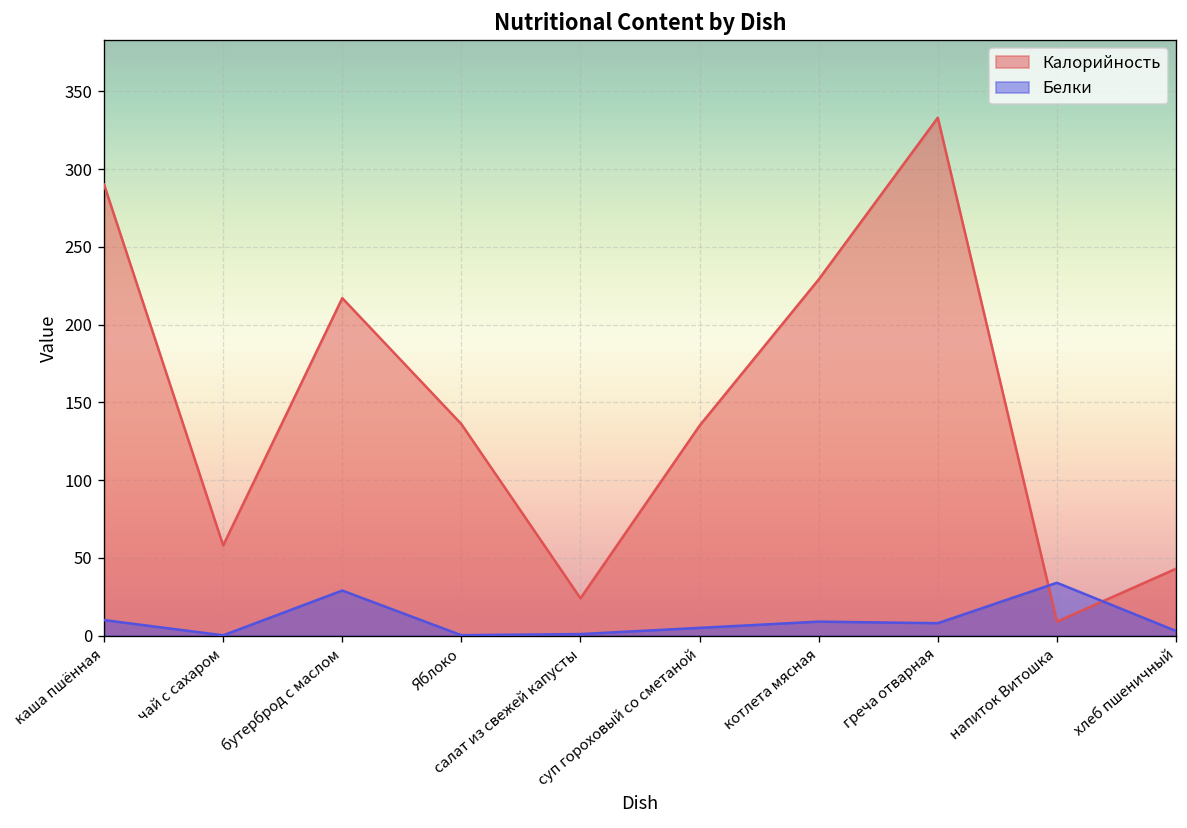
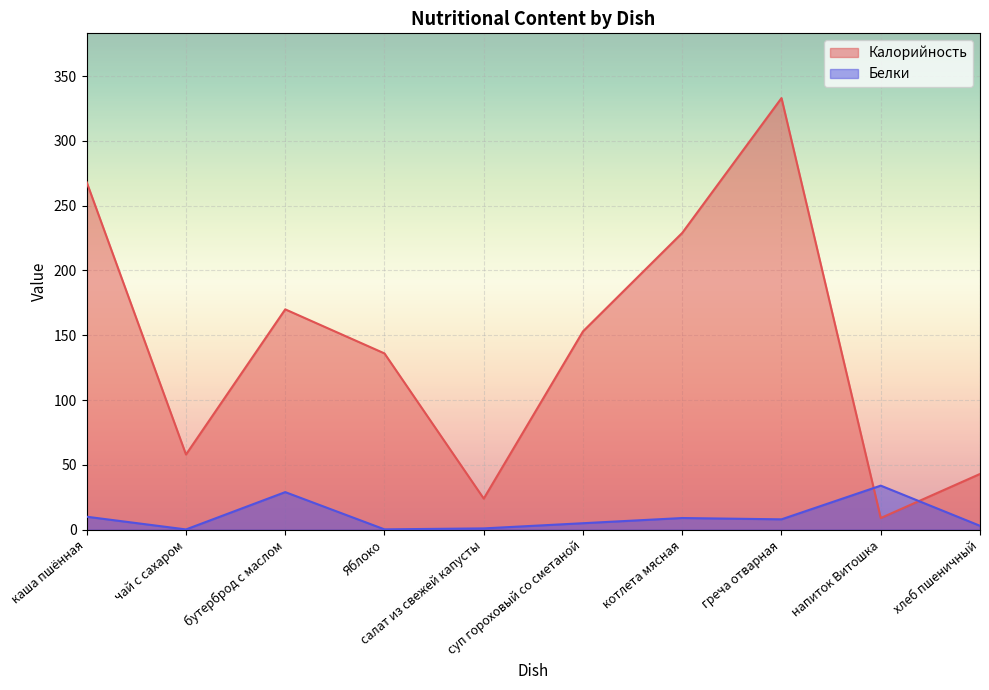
Калорийность, каша пшённая: 290 -> 268
Калорийность, бутерброд с маслом: 217 -> 170
Калорийность, суп гороховый со сметаной: 135 -> 153
